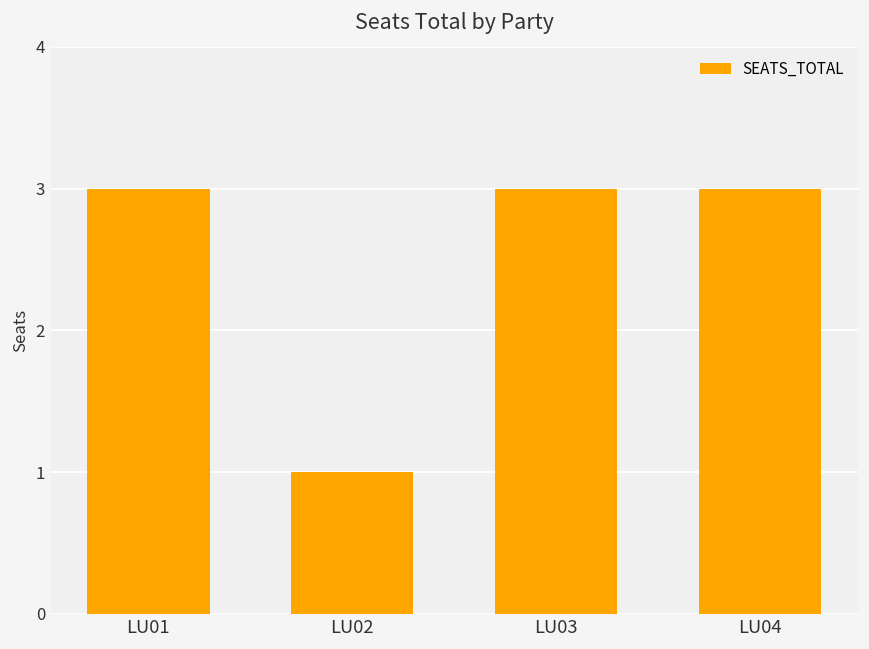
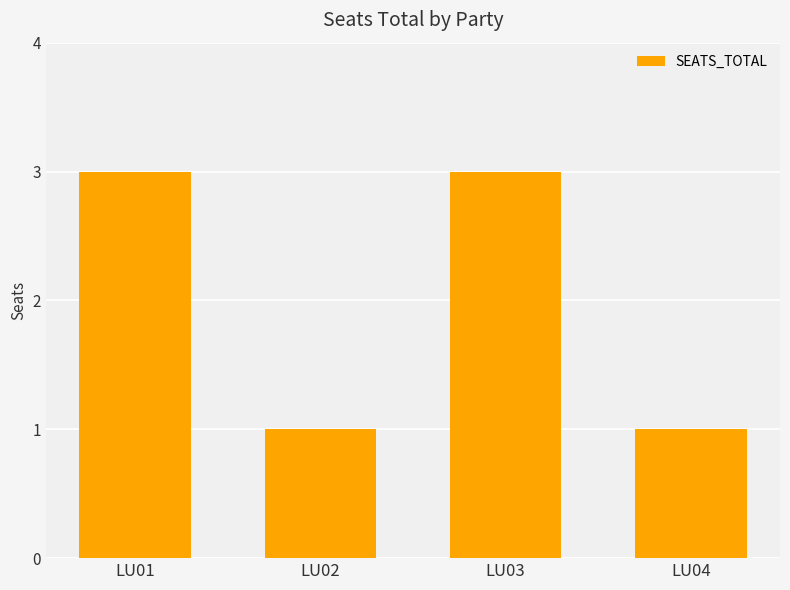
LU04: 3 -> 1
